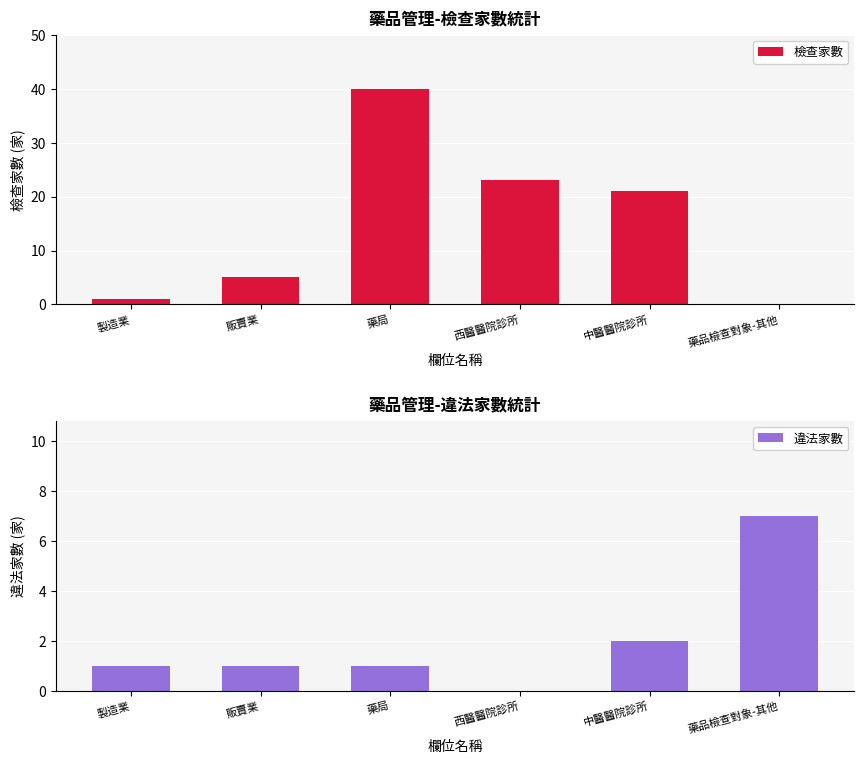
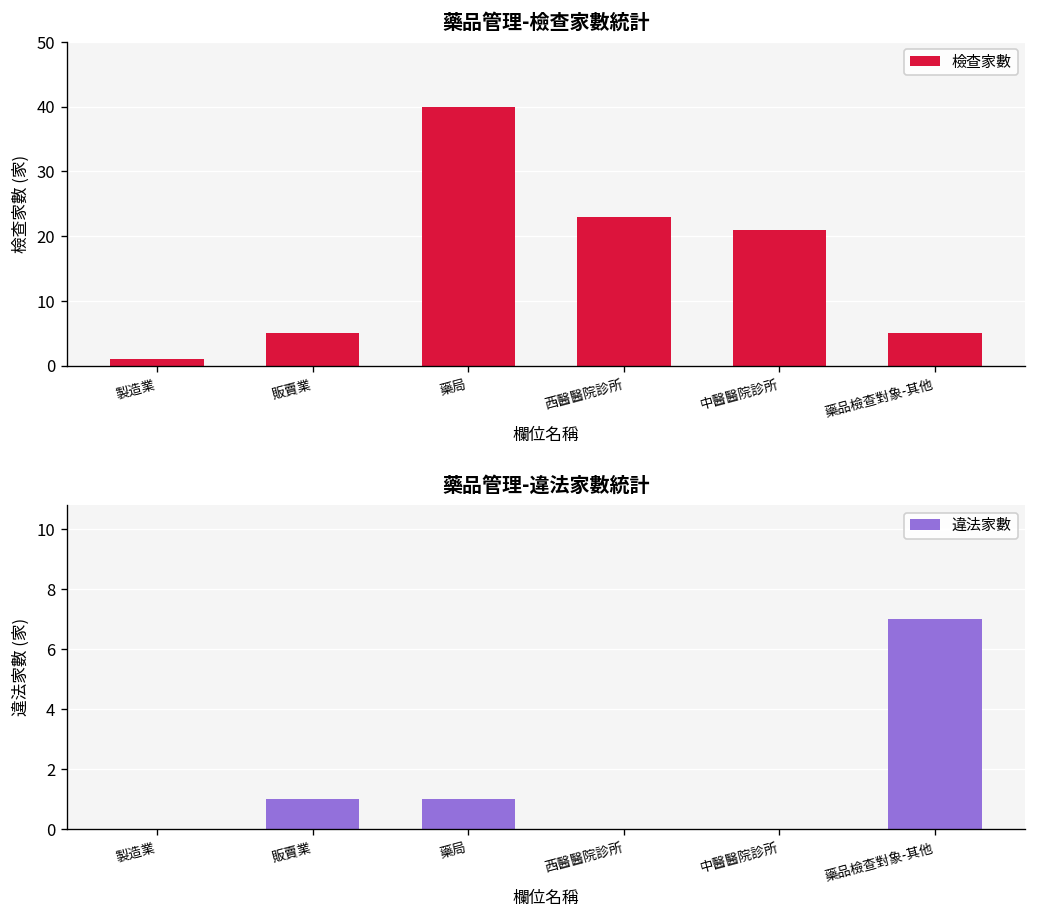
藥品管理-檢查家數統計, 藥品檢查對象-其他: 0 -> 5
藥品管理-違法家數統計, 製造業: 1 -> 0
藥品管理-違法家數統計, 中醫醫院診所: 2 -> 0
